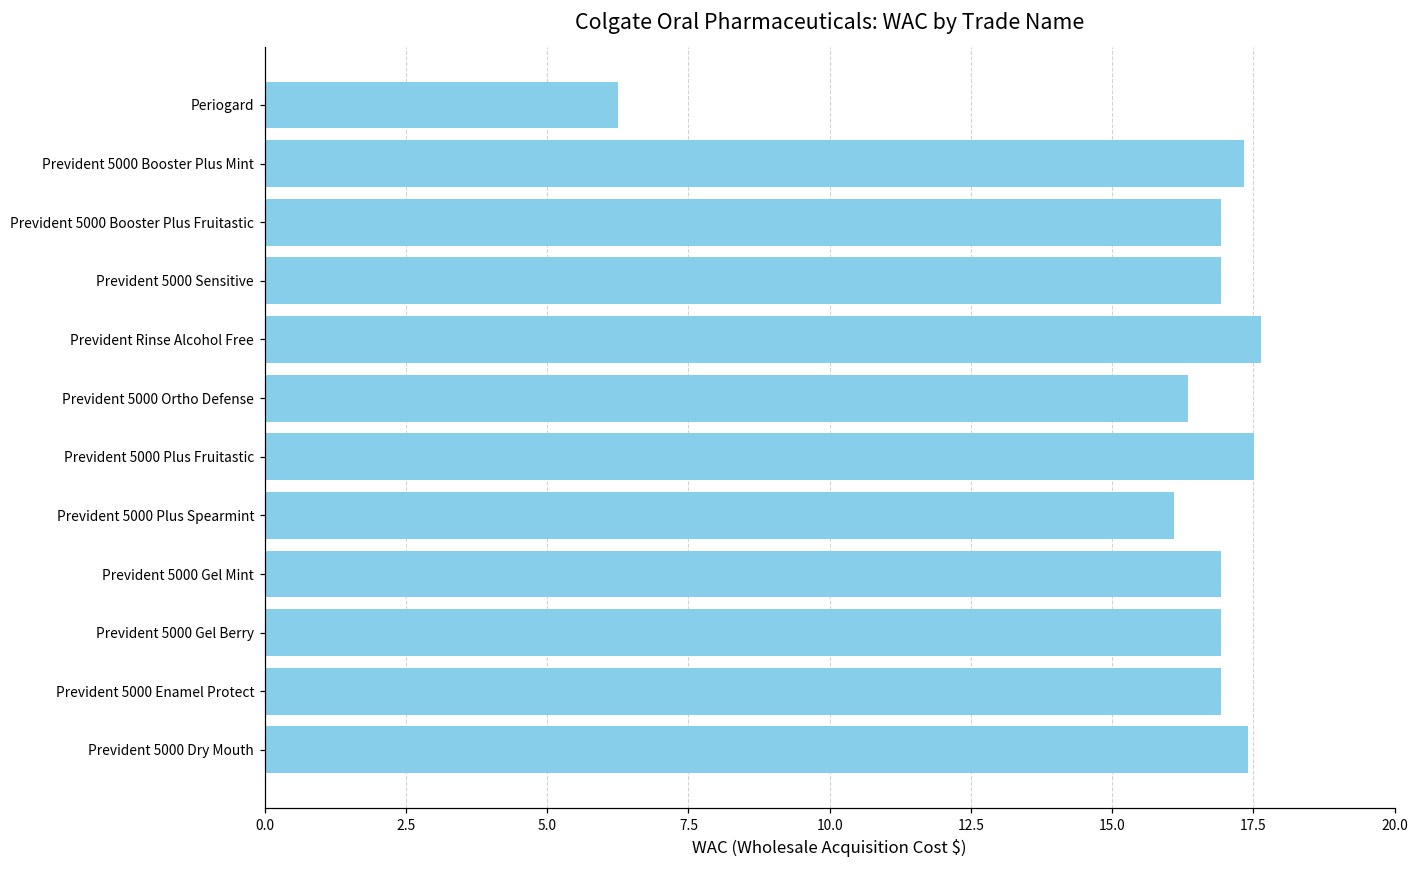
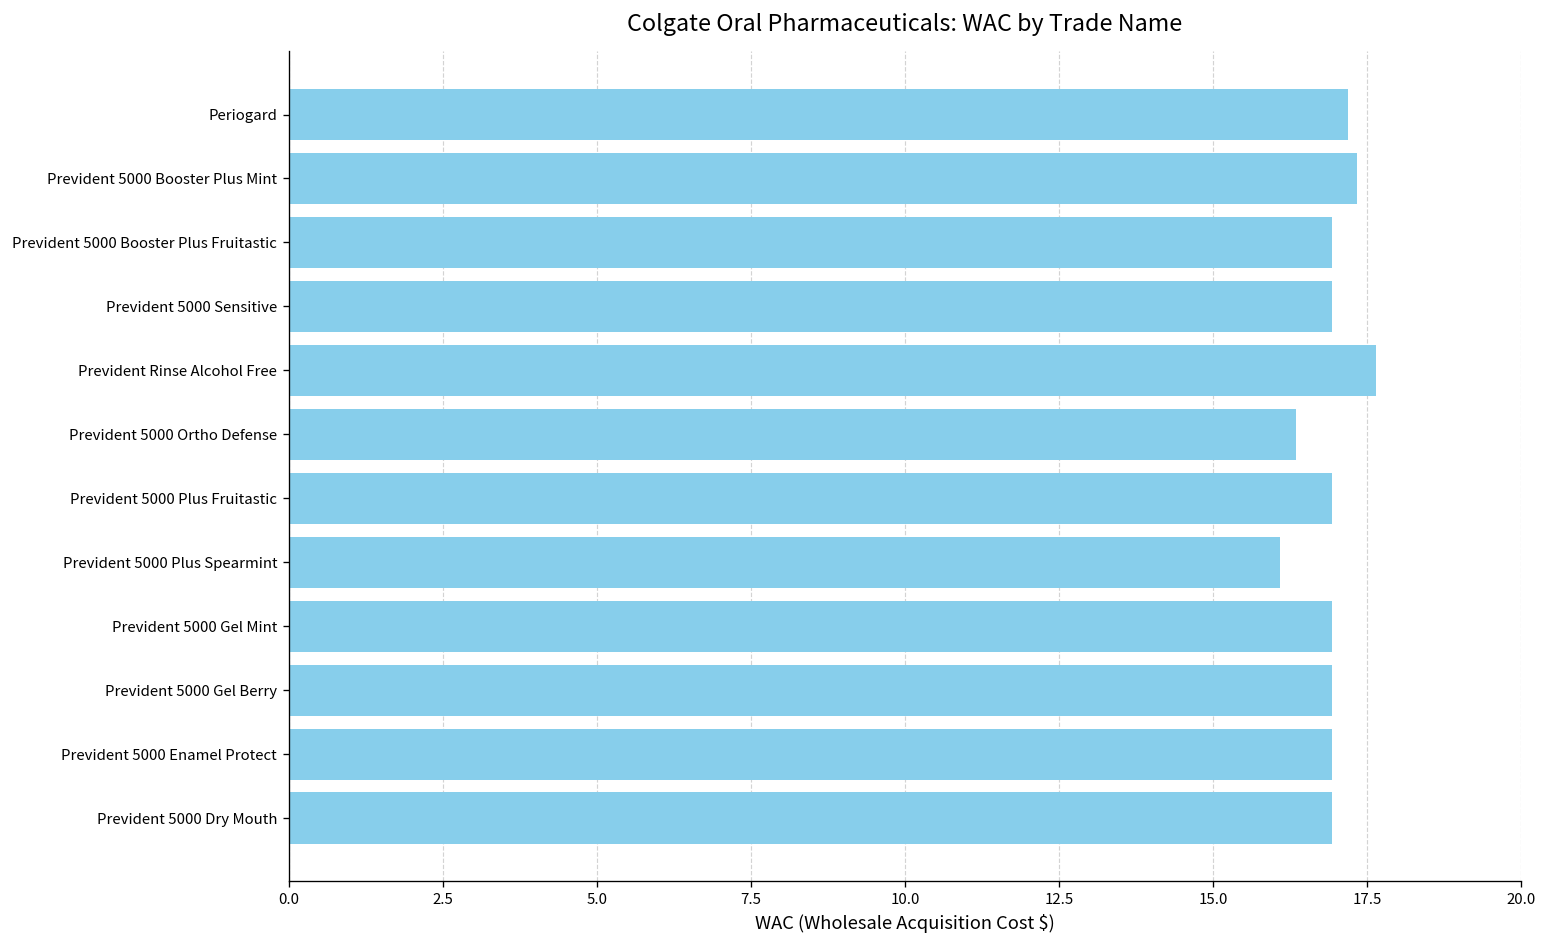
Periogard: 6.3 -> 17.2
Prevident 5000 Plus Fruitastic: 17.5 -> 16.9
Prevident 5000 Dry Mouth: 17.4 -> 16.9
